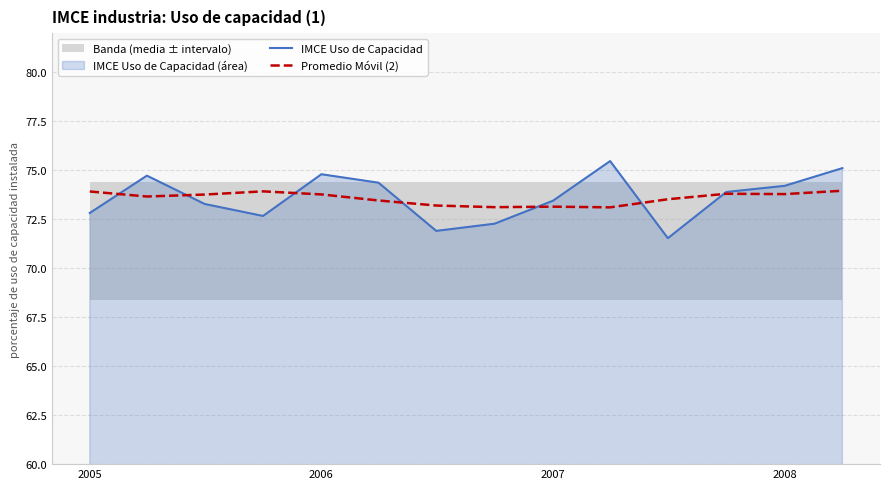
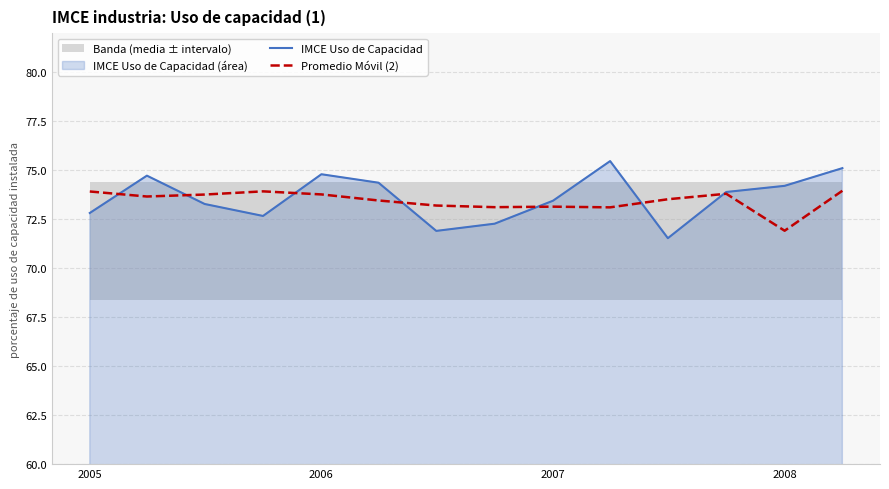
Promedio Móvil (2), 2008: 73.8 -> 71.9
